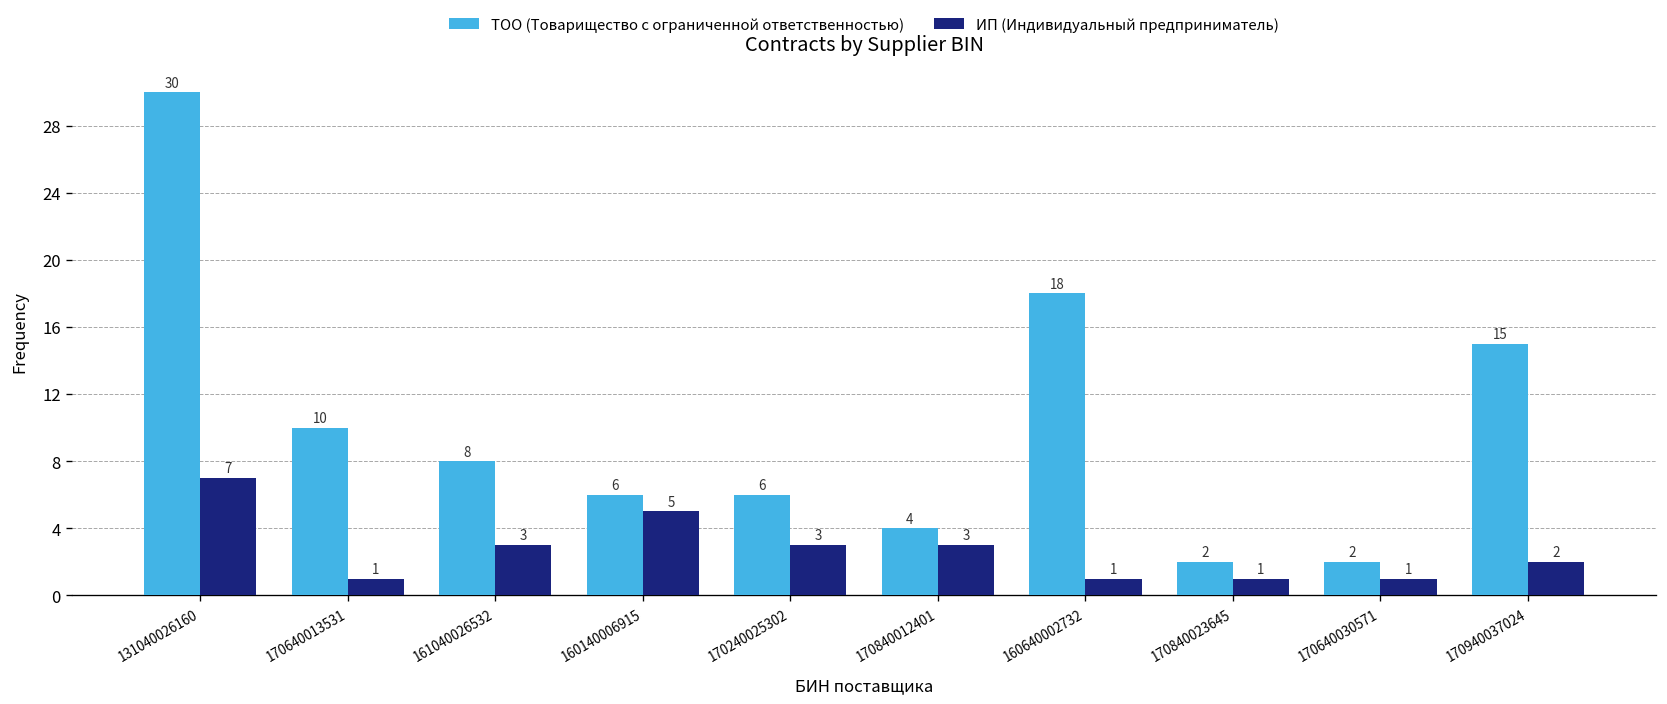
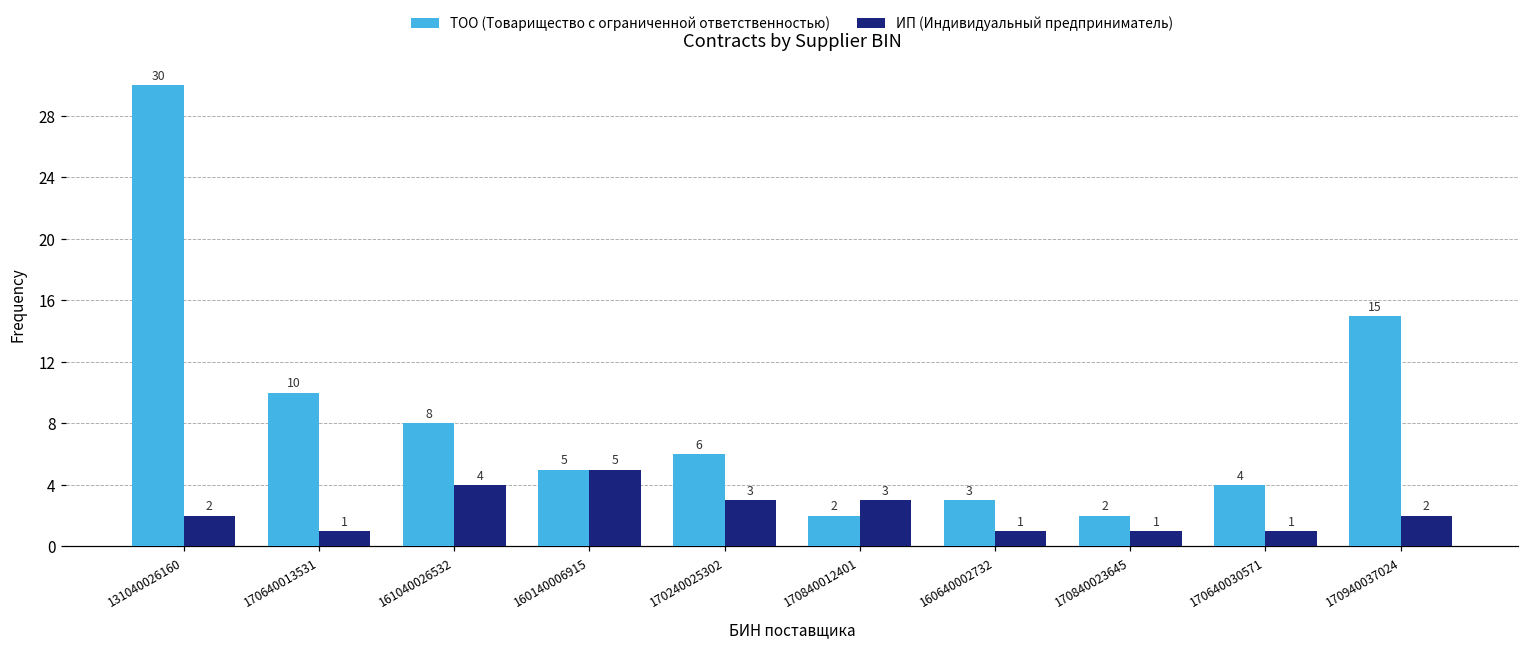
ИП (Индивидуальный предприниматель), 131040026160: 7 -> 2
ИП (Индивидуальный предприниматель), 161040026532: 3 -> 4
ТОО (Товарищество с ограниченной ответственностью), 160140006915: 6 -> 5
ТОО (Товарищество с ограниченной ответственностью), 170840012401: 4 -> 2
ТОО (Товарищество с ограниченной ответственностью), 160640002732: 18 -> 3
ТОО (Товарищество с ограниченной ответственностью), 170640030571: 2 -> 4
